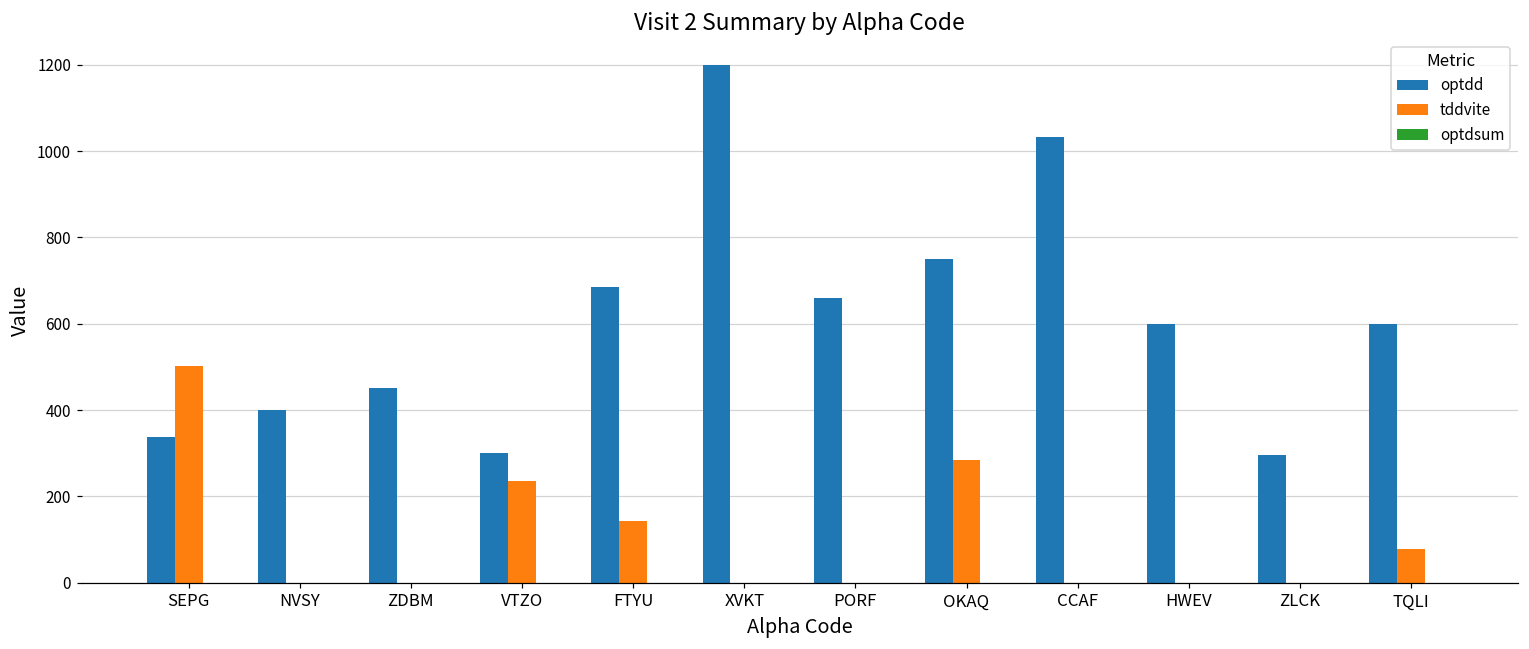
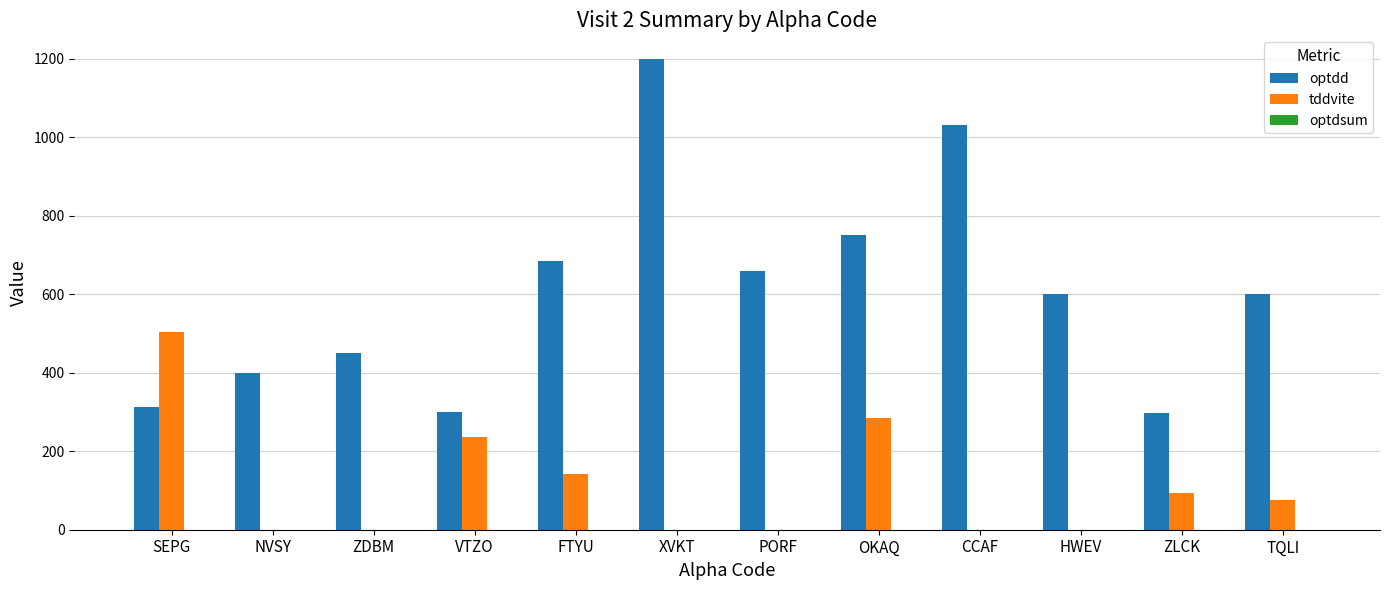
optdd, SEPG: 340 -> 310
tddvite, ZLCK: 0 -> 90
